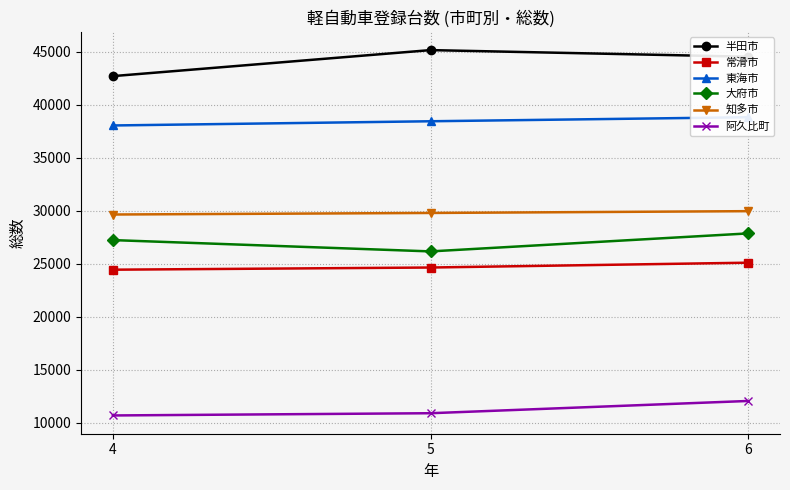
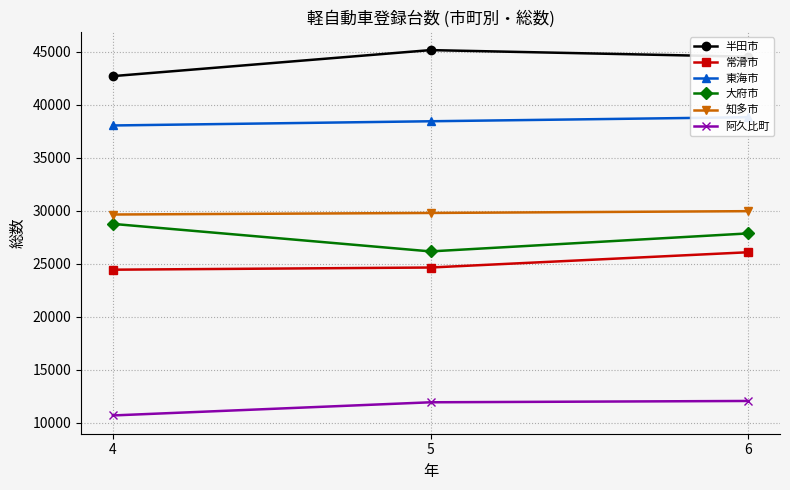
大府市, 4: 27200 -> 28800
阿久比町, 5: 10900 -> 11900
常滑市, 6: 25100 -> 26100
